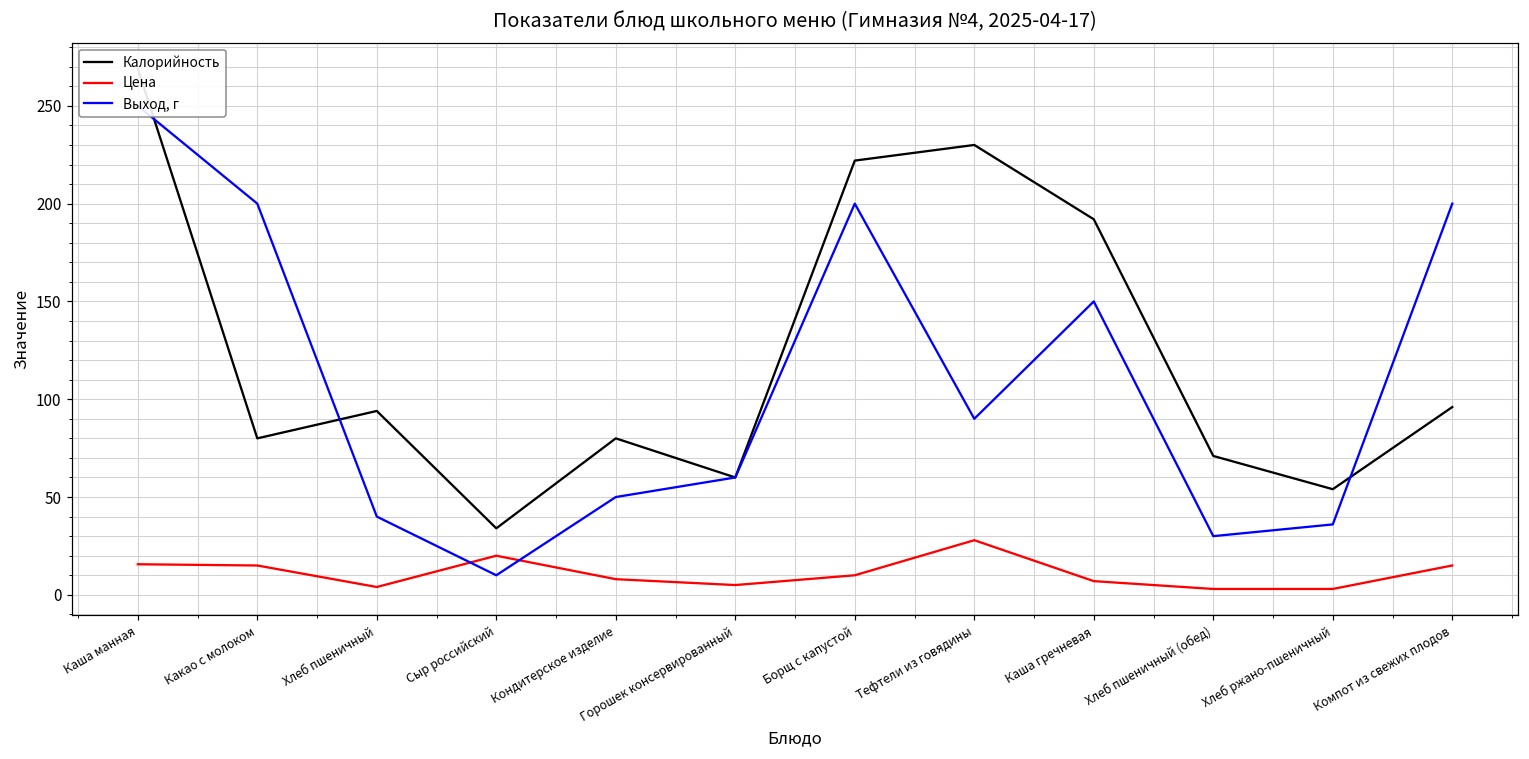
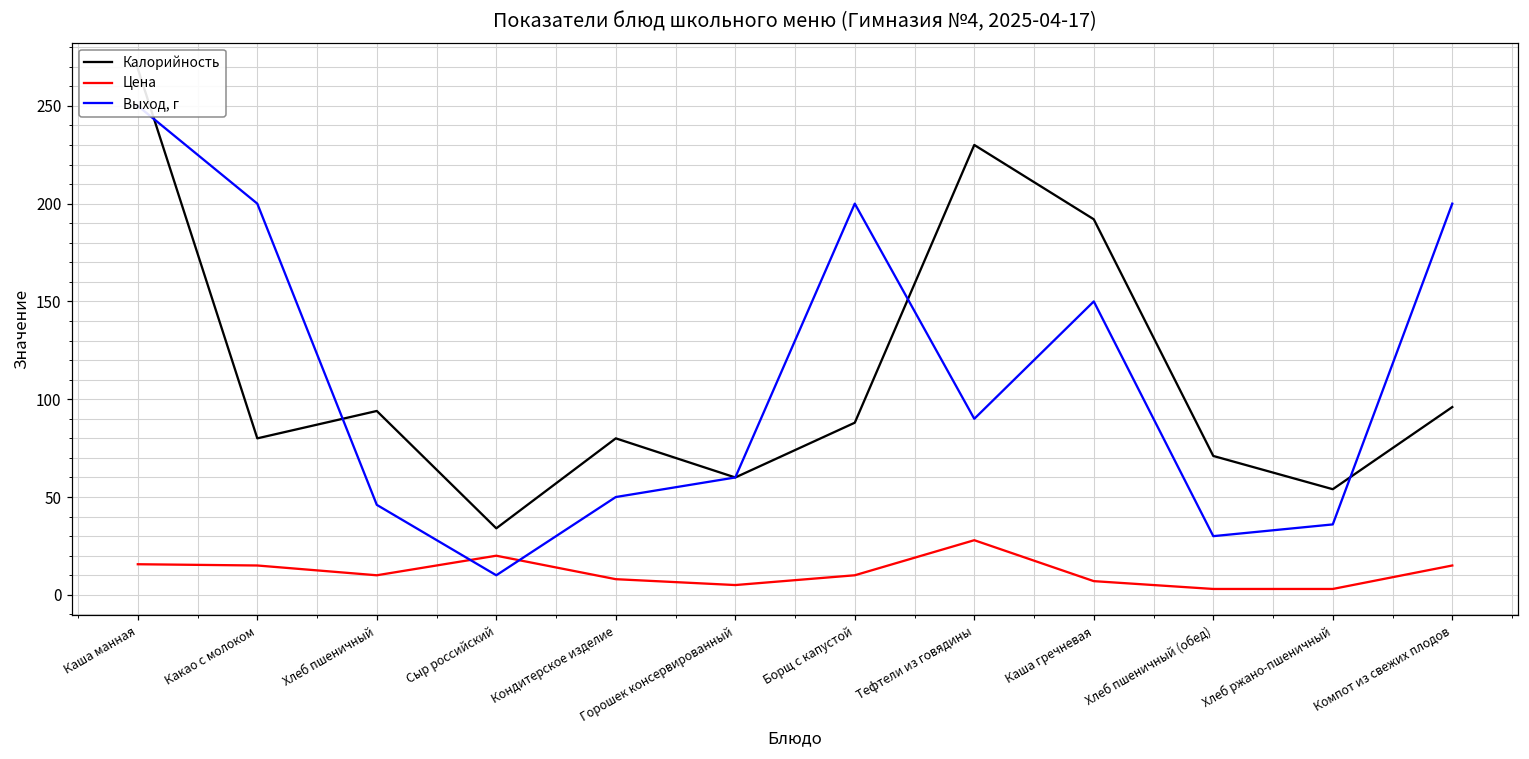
Цена, Хлеб пшеничный: 4 -> 10
Выход, г, Хлеб пшеничный: 40 -> 46
Калорийность, Борщ с капустой: 222 -> 88
